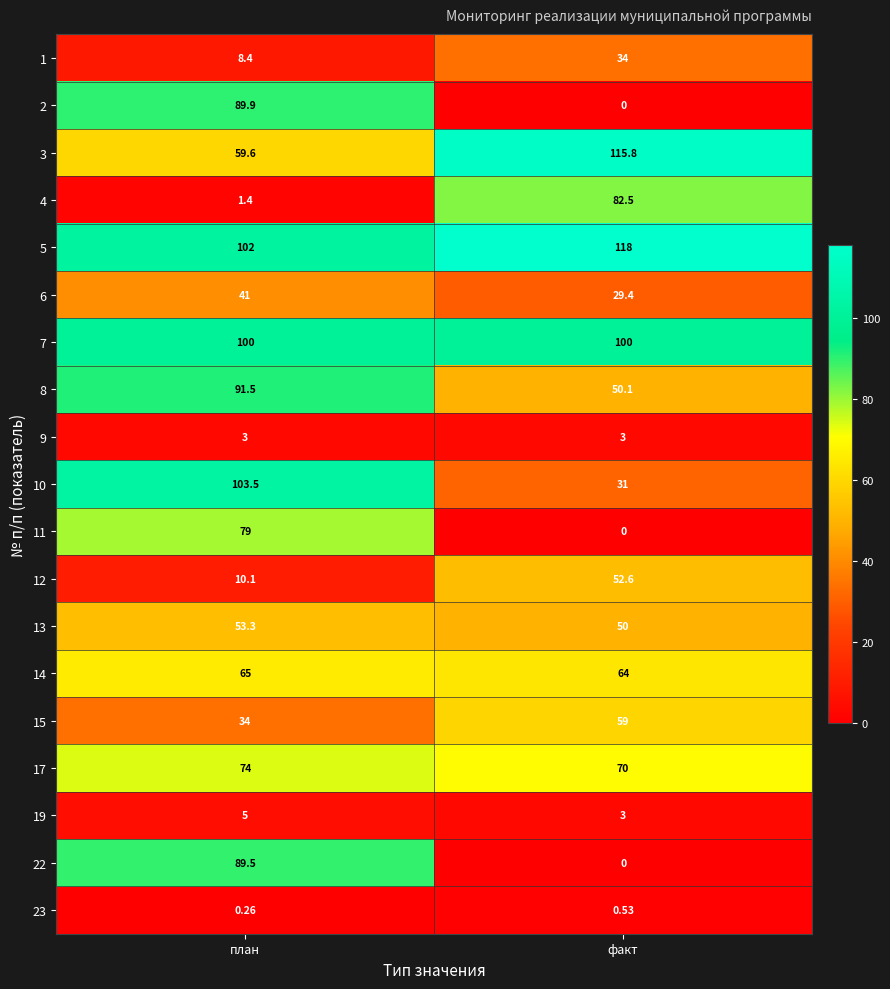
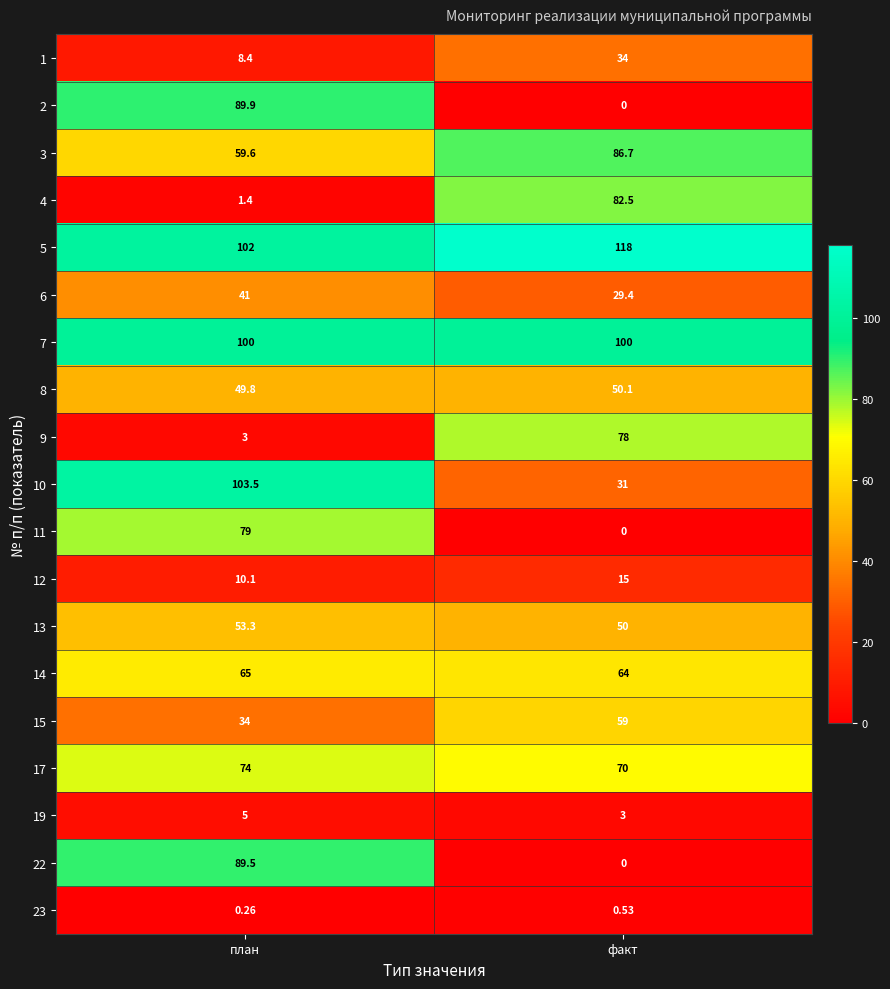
3, факт: 115.8 -> 86.7
8, план: 91.5 -> 49.8
9, факт: 3 -> 78
12, факт: 52.6 -> 15
